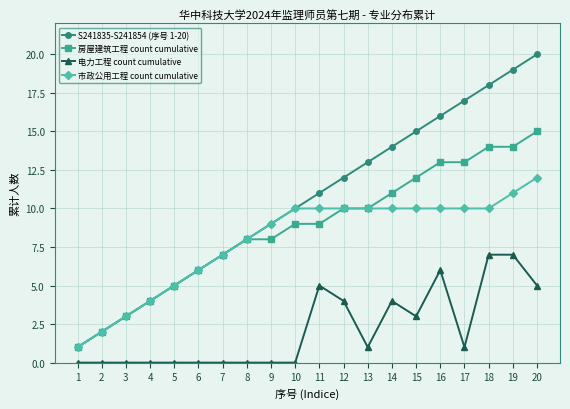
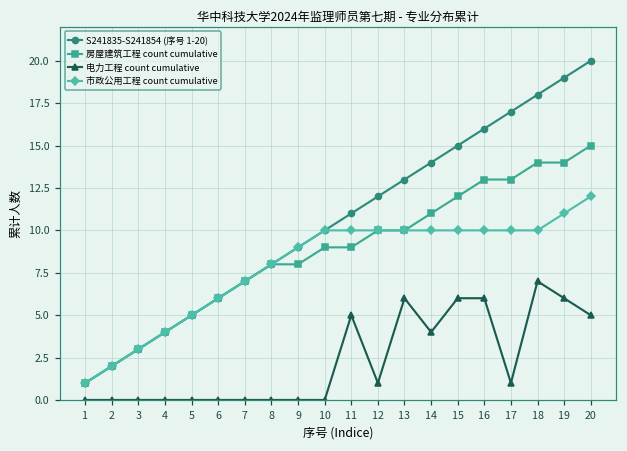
电力工程 count cumulative, 12: 4 -> 1
电力工程 count cumulative, 13: 1 -> 6
电力工程 count cumulative, 15: 3 -> 6
电力工程 count cumulative, 19: 7 -> 6
